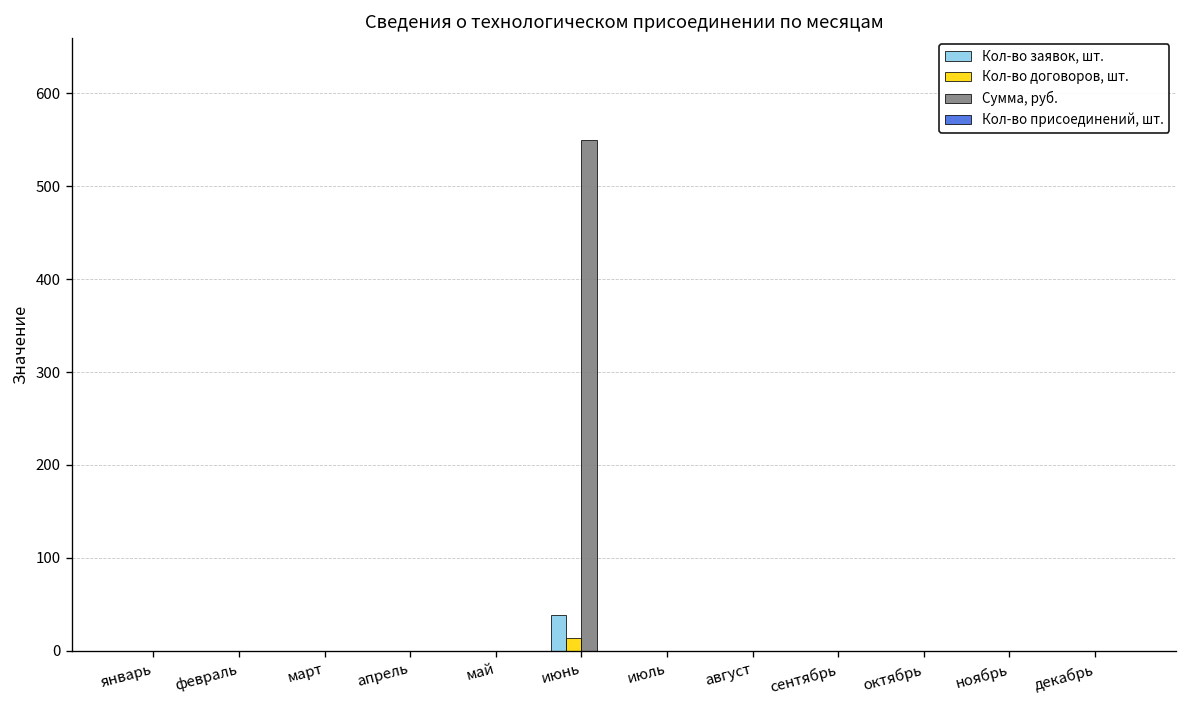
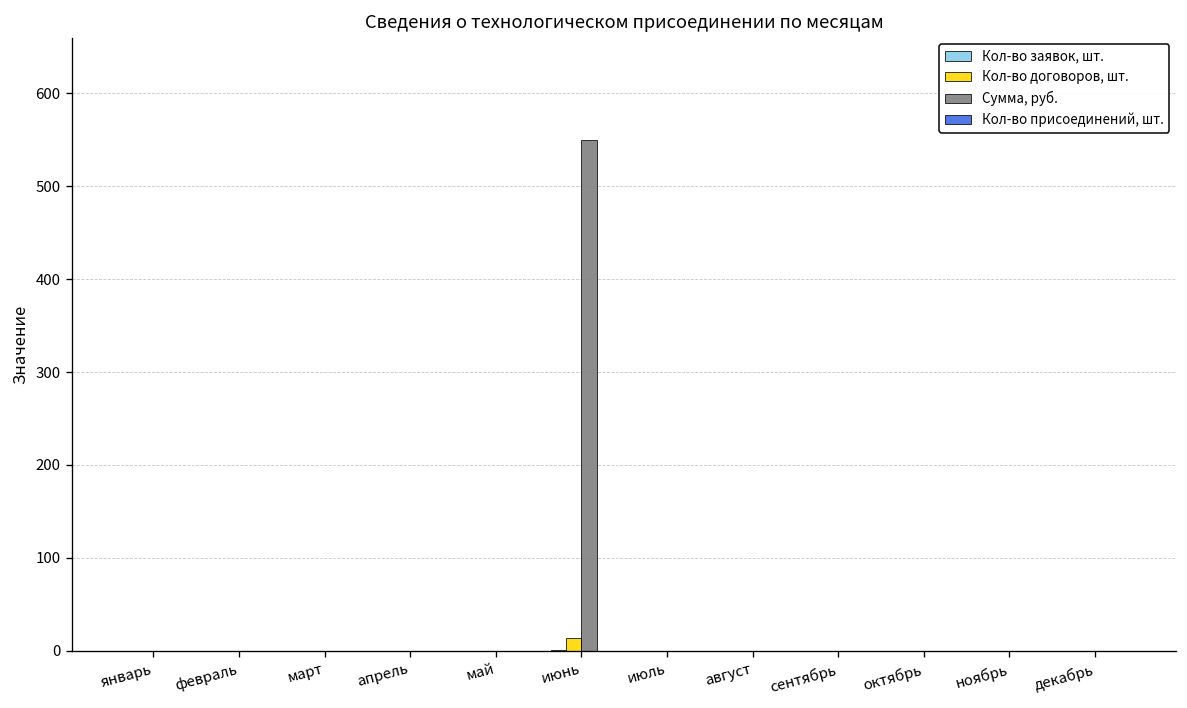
Кол-во заявок, шт., июнь: 40 -> 0
